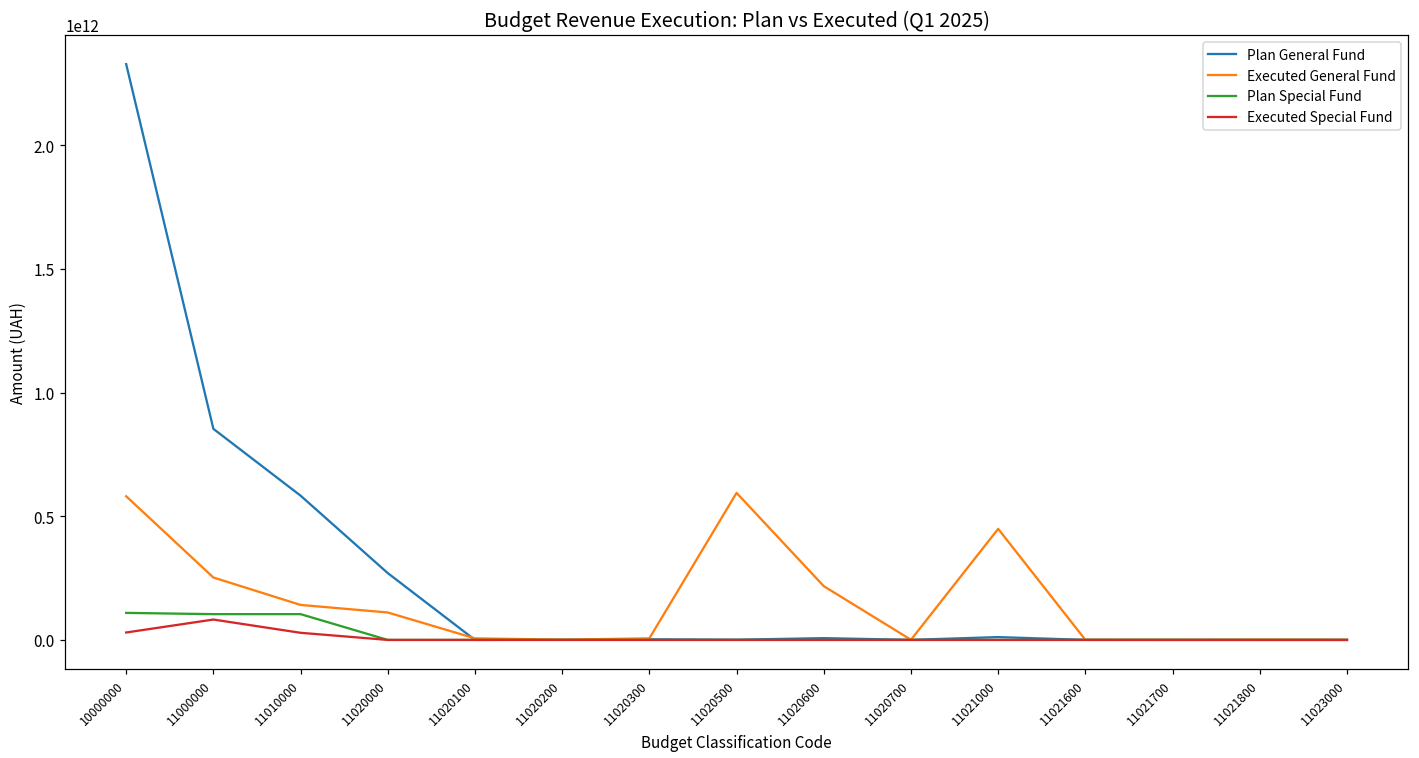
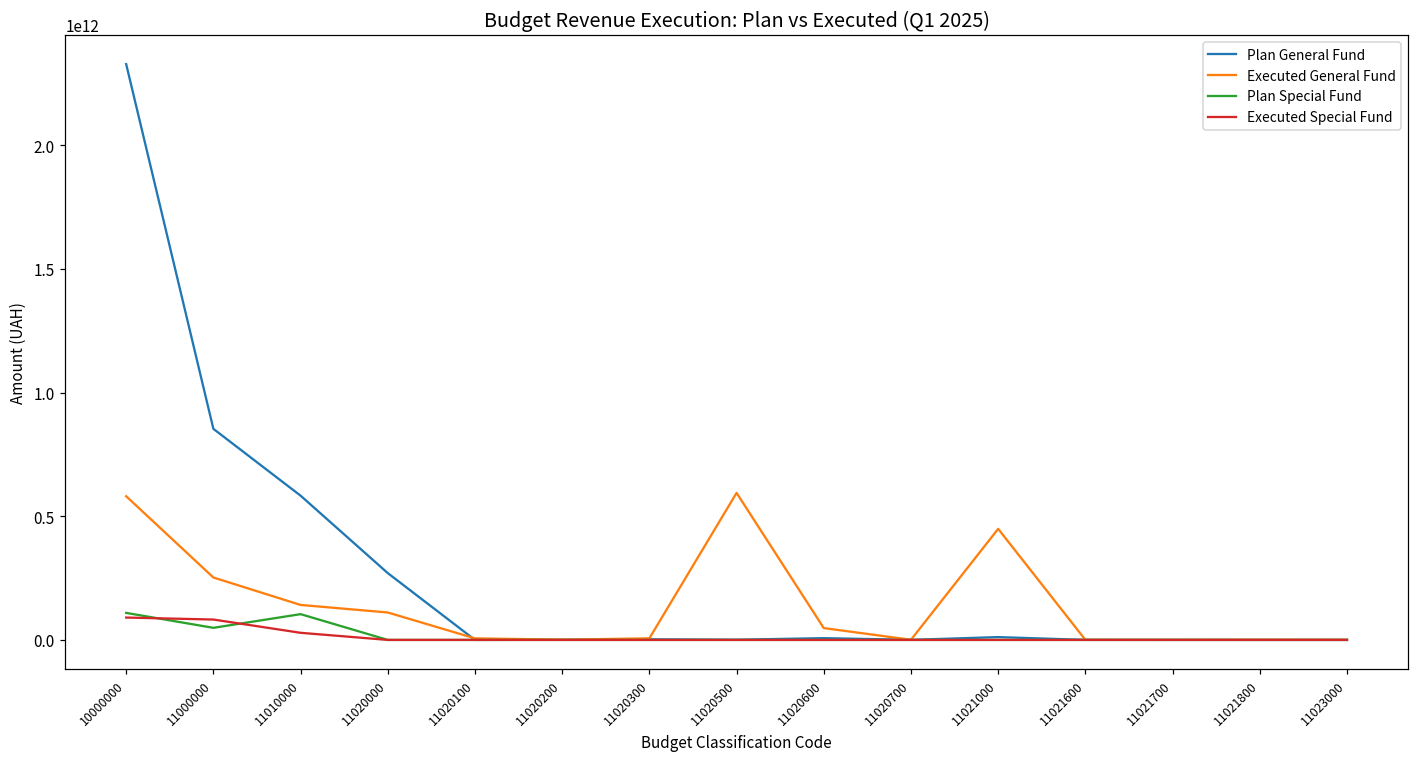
Executed Special Fund, 10000000: 30000000000 -> 90000000000
Plan Special Fund, 11000000: 100000000000 -> 50000000000
Executed General Fund, 11020600: 220000000000 -> 50000000000
